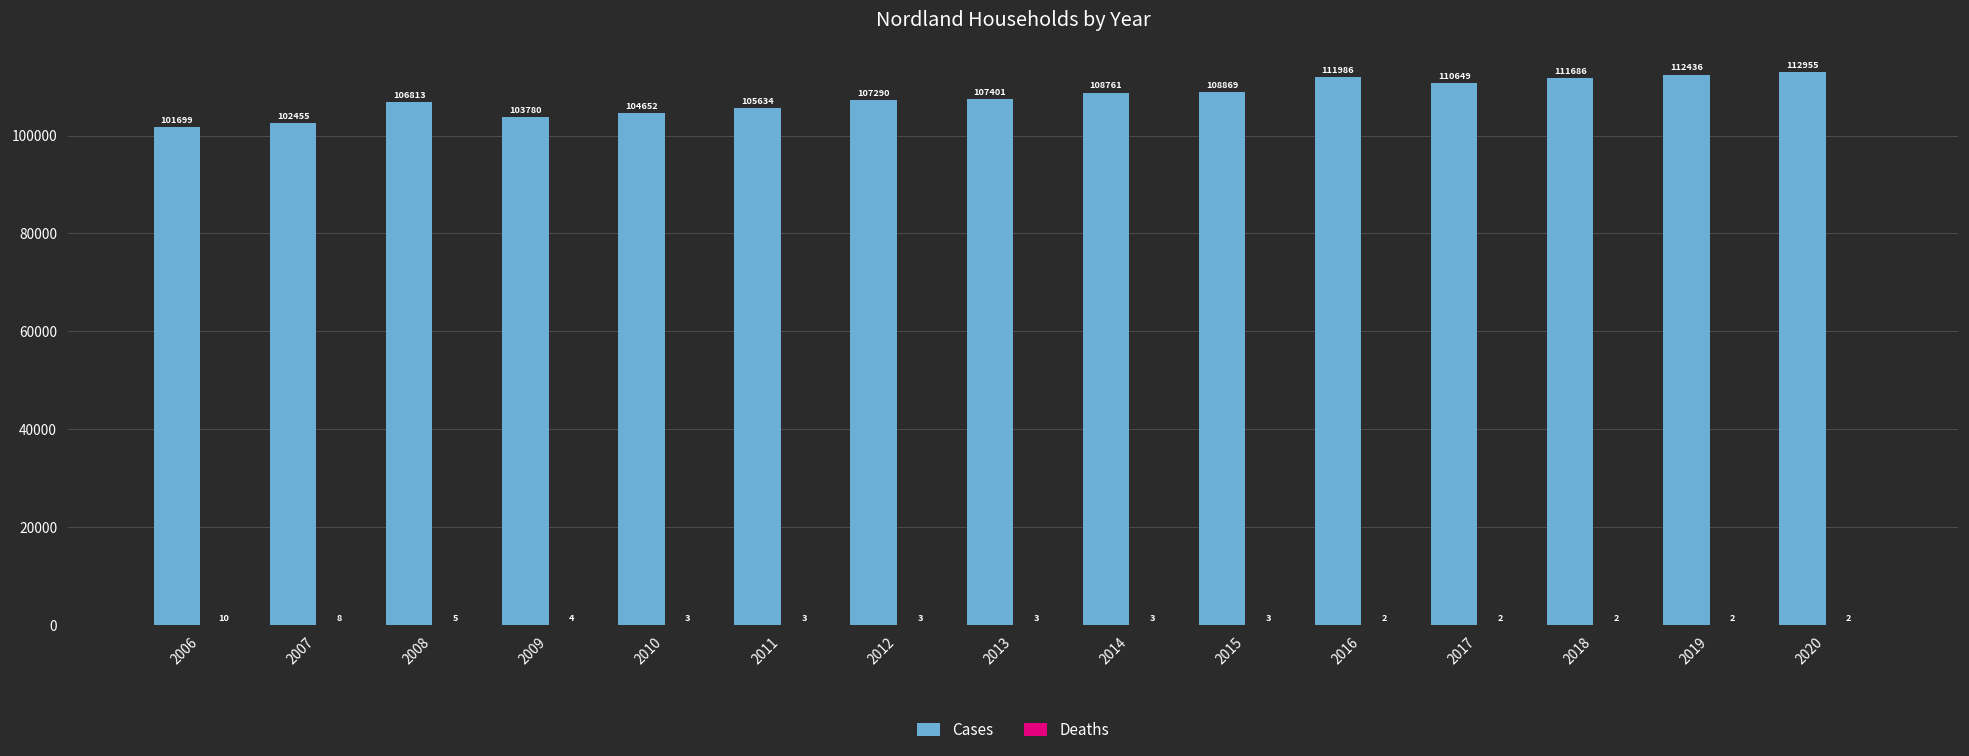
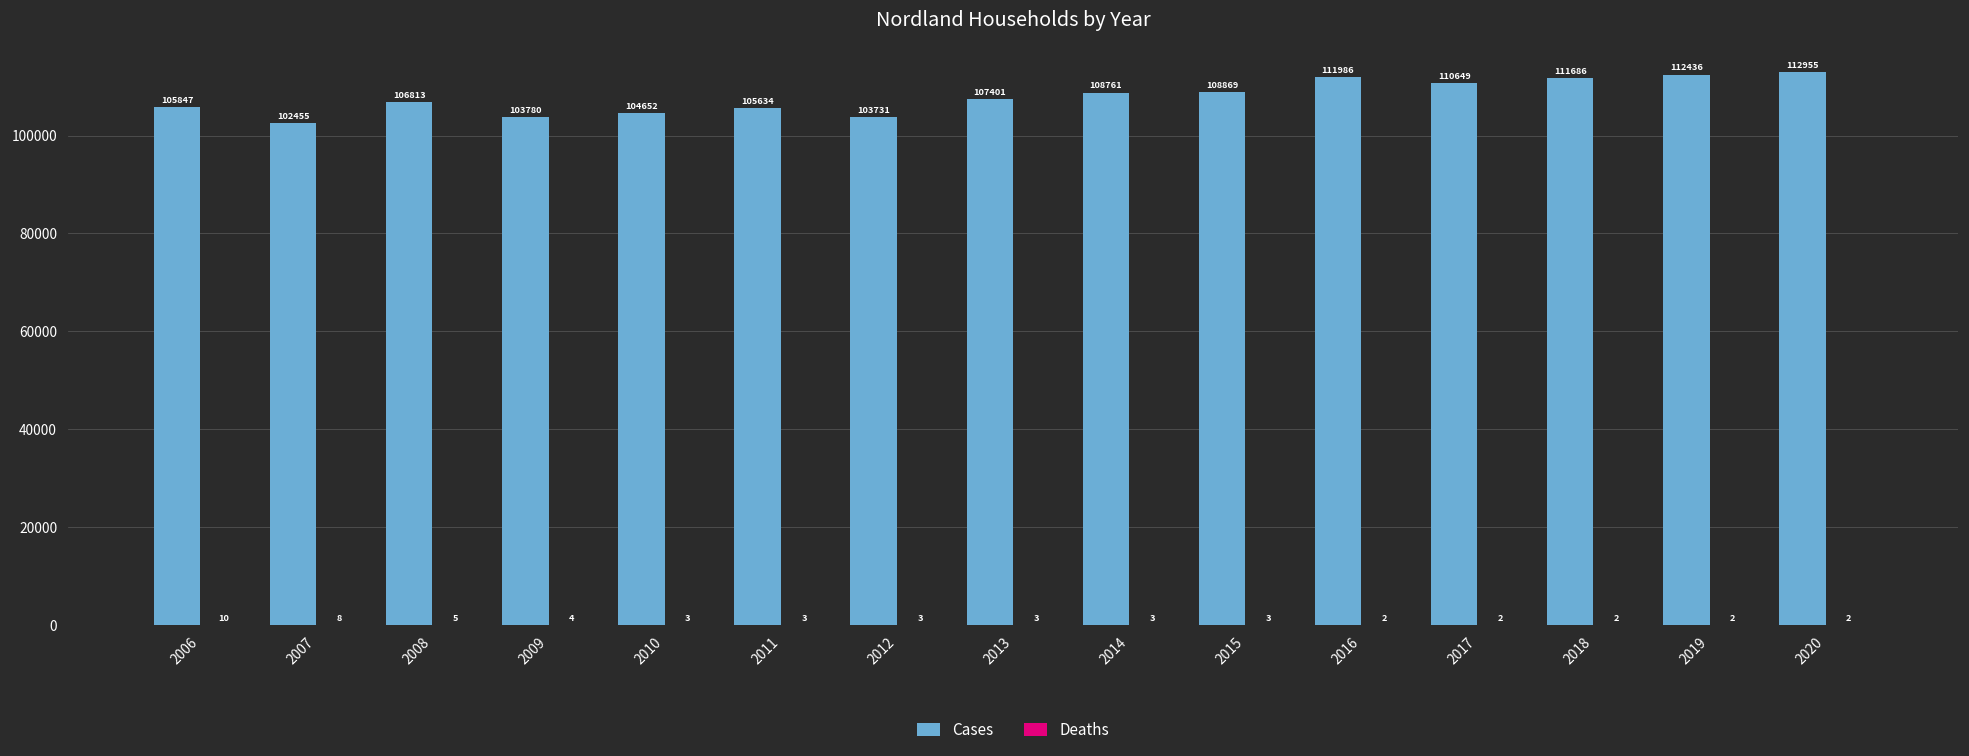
Cases, 2006: 101699 -> 105847
Cases, 2012: 107290 -> 103731
